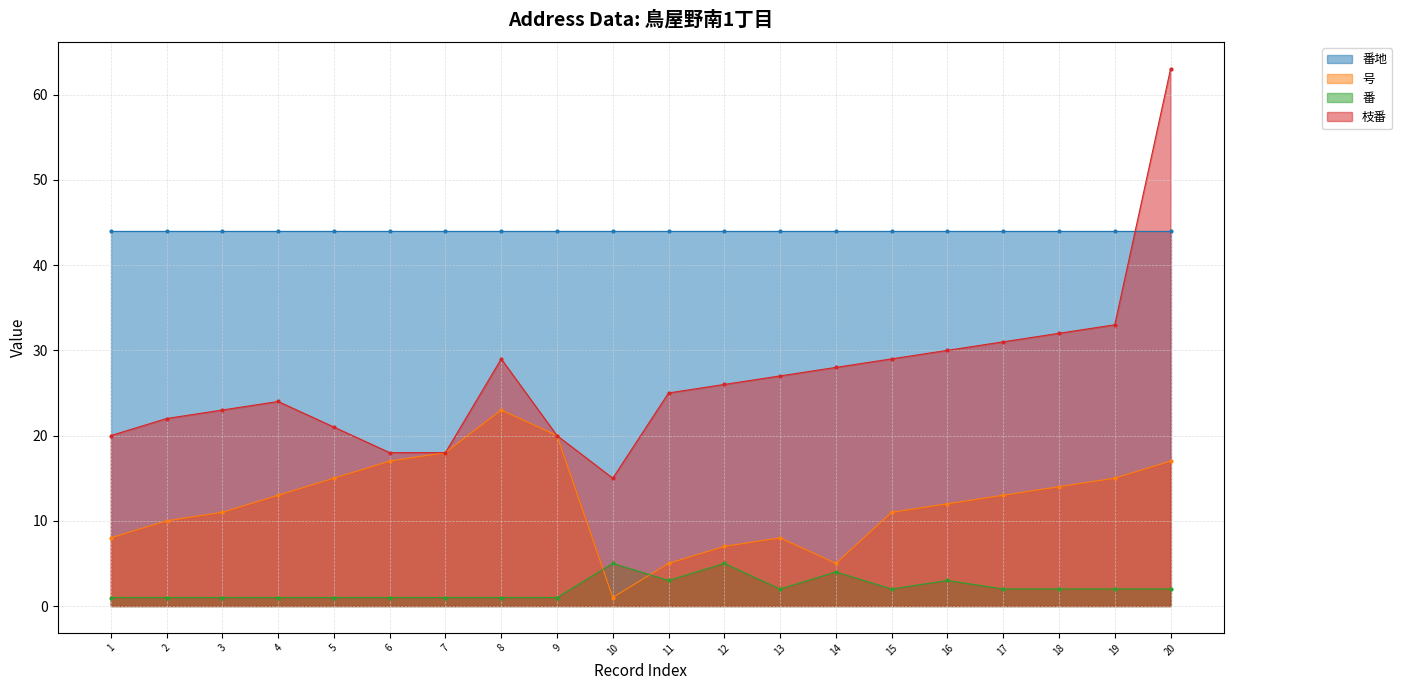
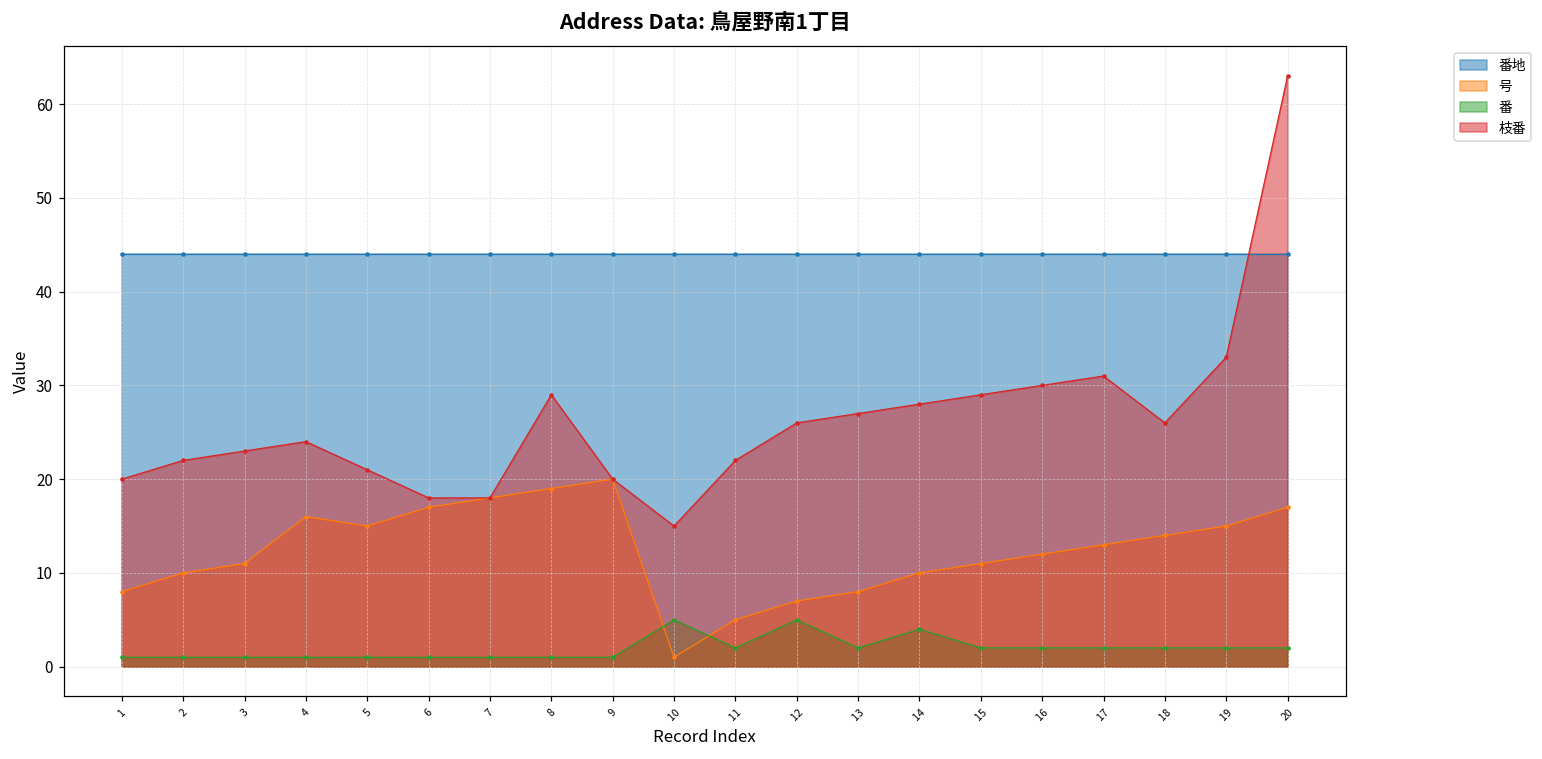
号, 4: 13 -> 16
号, 8: 23 -> 19
番, 11: 3 -> 2
枝番, 11: 25 -> 22
号, 14: 5 -> 10
番, 16: 3 -> 2
枝番, 18: 32 -> 26
